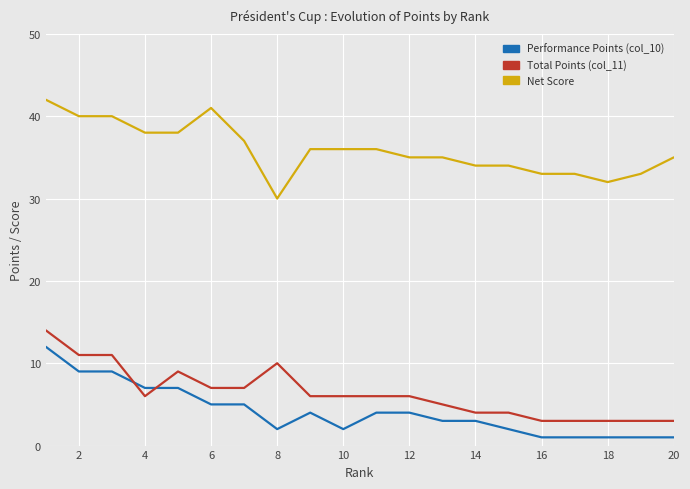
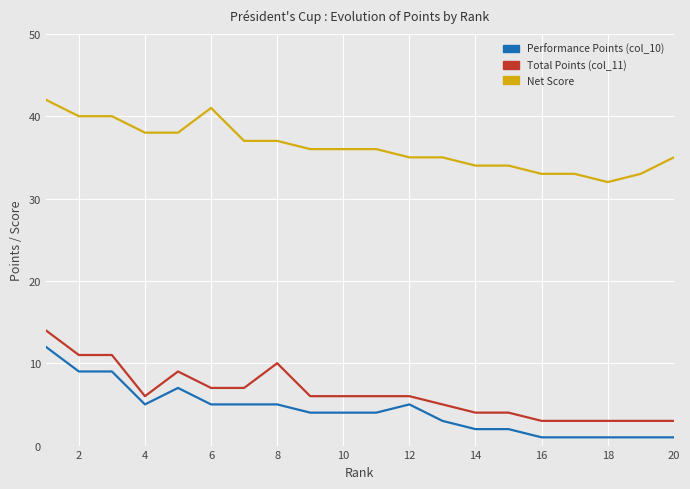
Performance Points (col_10), 4: 7 -> 5
Performance Points (col_10), 8: 2 -> 5
Net Score, 8: 30 -> 37
Performance Points (col_10), 10: 2 -> 4
Performance Points (col_10), 12: 4 -> 5
Performance Points (col_10), 14: 3 -> 2
